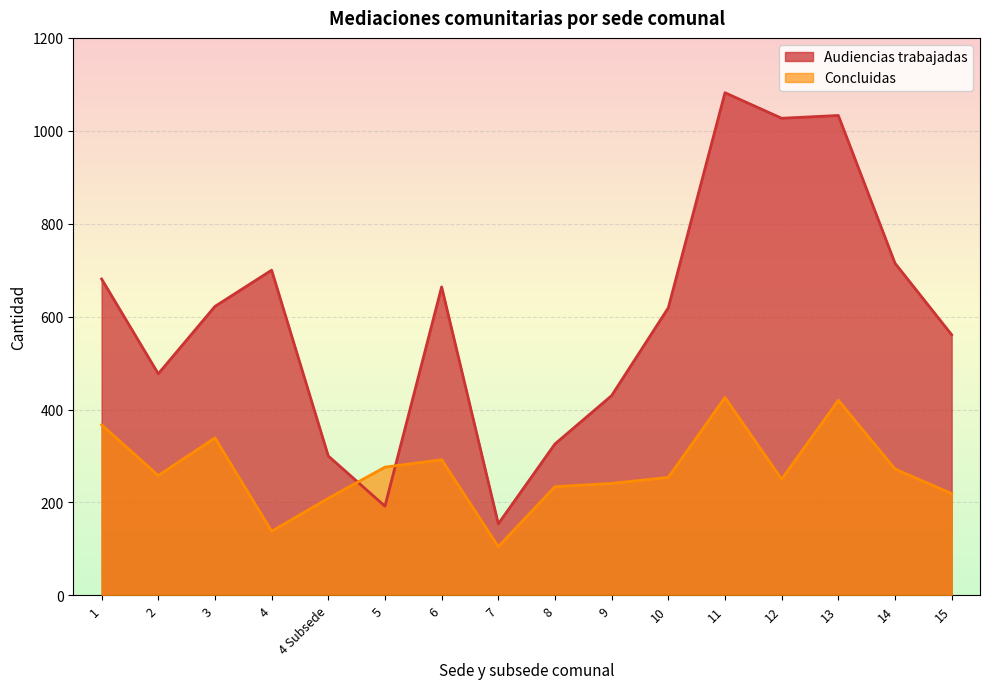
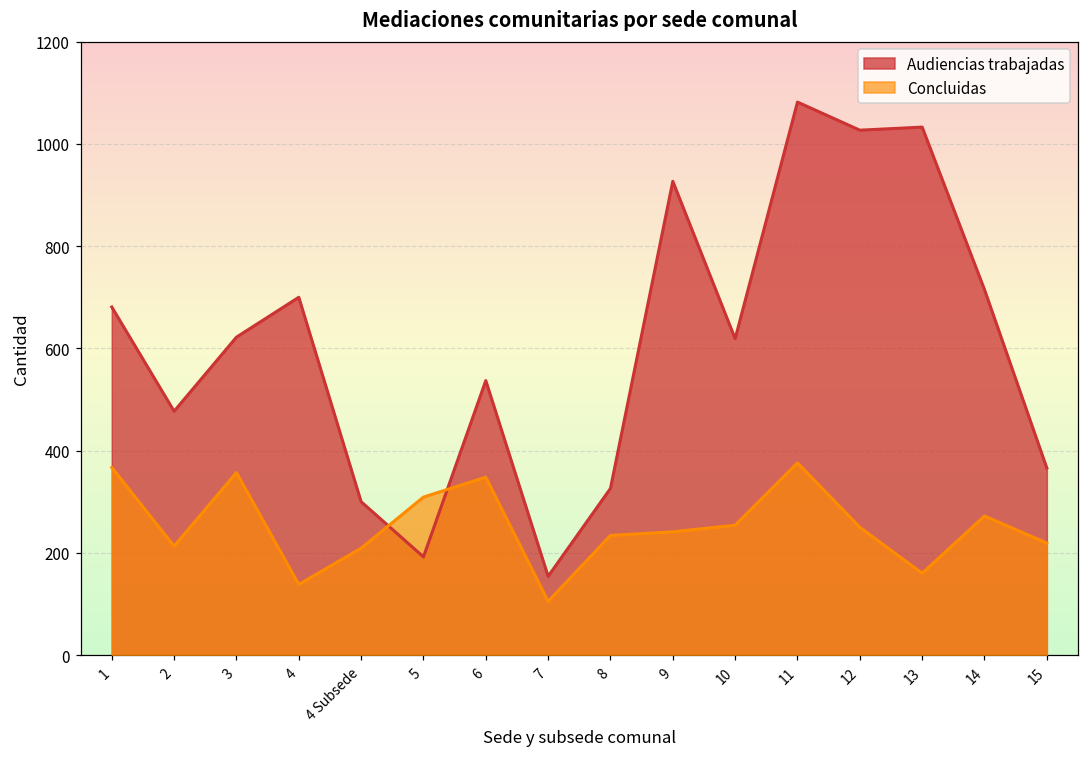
Concluidas, 2: 260 -> 210
Concluidas, 3: 340 -> 360
Concluidas, 5: 280 -> 310
Audiencias trabajadas, 6: 660 -> 540
Concluidas, 6: 290 -> 350
Audiencias trabajadas, 9: 430 -> 930
Concluidas, 11: 430 -> 380
Concluidas, 13: 420 -> 160
Audiencias trabajadas, 15: 560 -> 370
